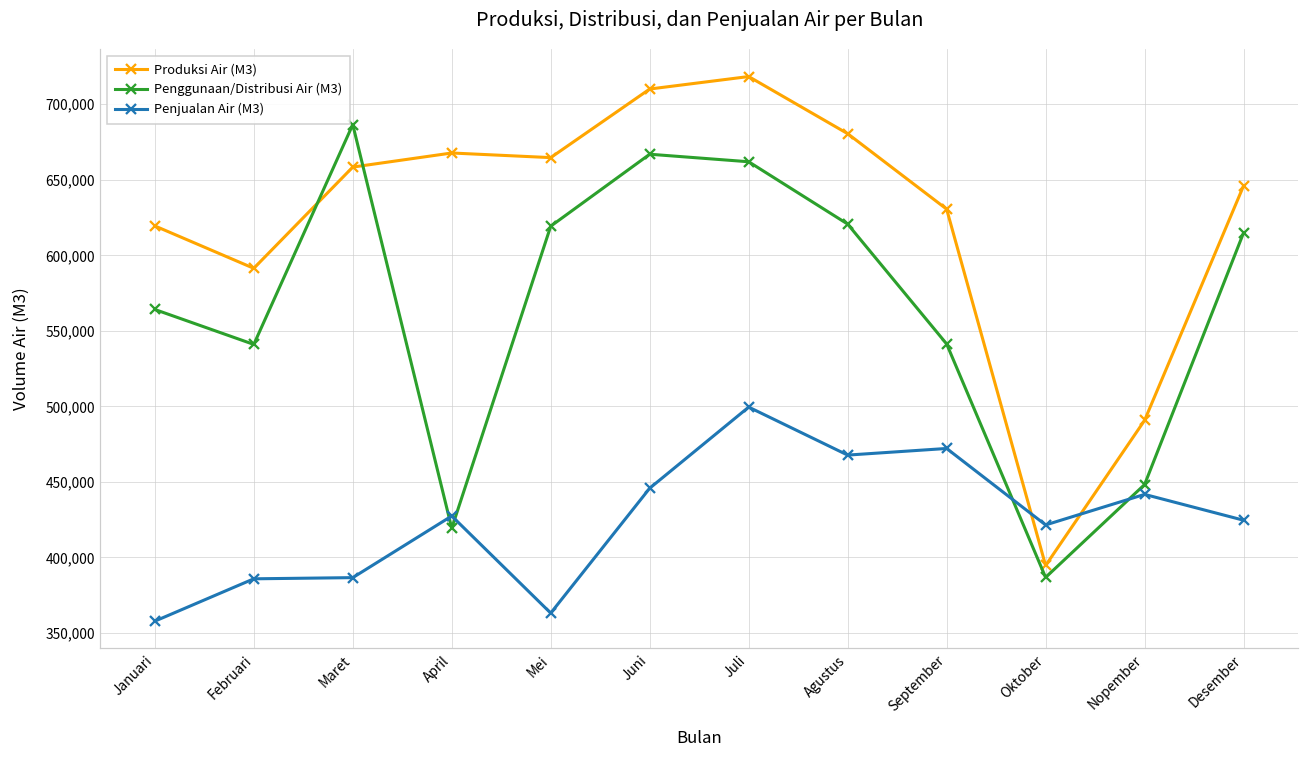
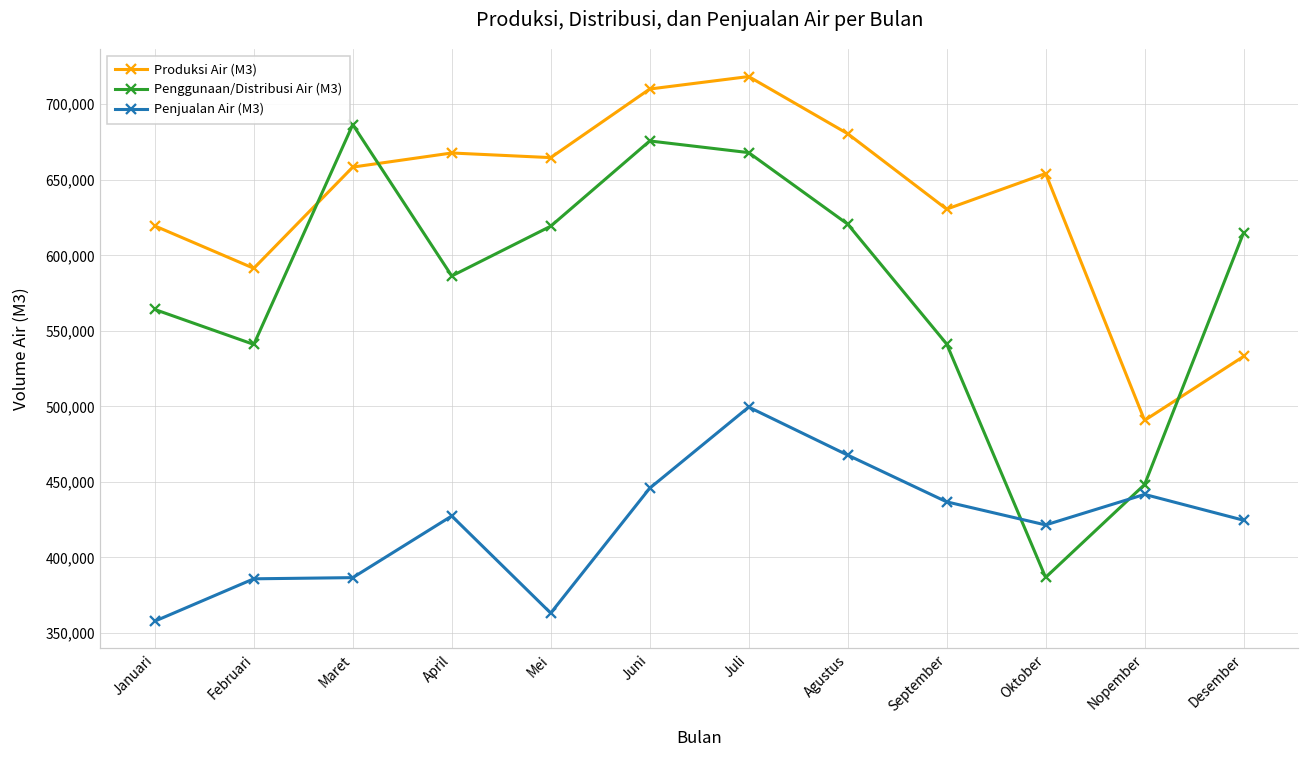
Penggunaan/Distribusi Air (M3), April: 419,000 -> 586,000
Penggunaan/Distribusi Air (M3), Juni: 667,000 -> 676,000
Penggunaan/Distribusi Air (M3), Juli: 662,000 -> 668,000
Penjualan Air (M3), September: 472,000 -> 437,000
Produksi Air (M3), Oktober: 395,000 -> 654,000
Produksi Air (M3), Desember: 646,000 -> 533,000
